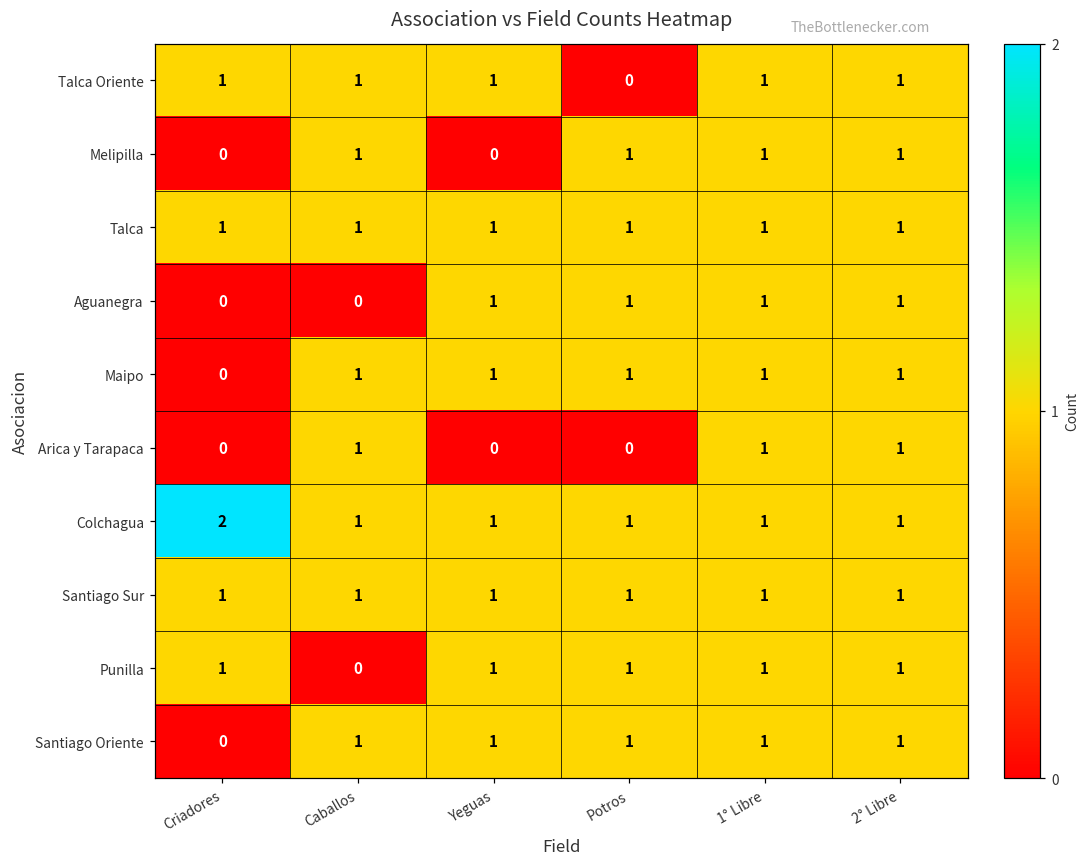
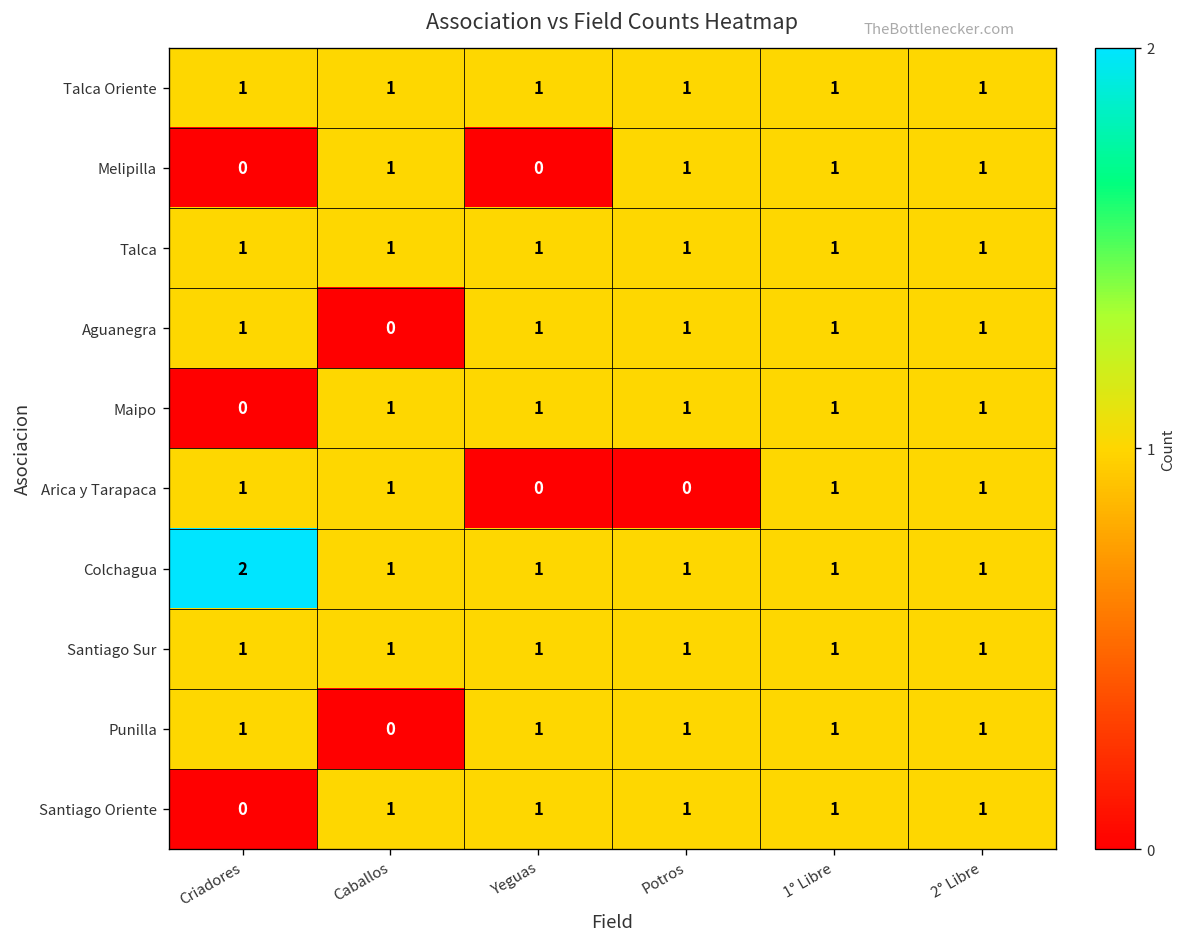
Talca Oriente, Potros: 0 -> 1
Aguanegra, Criadores: 0 -> 1
Arica y Tarapaca, Criadores: 0 -> 1
